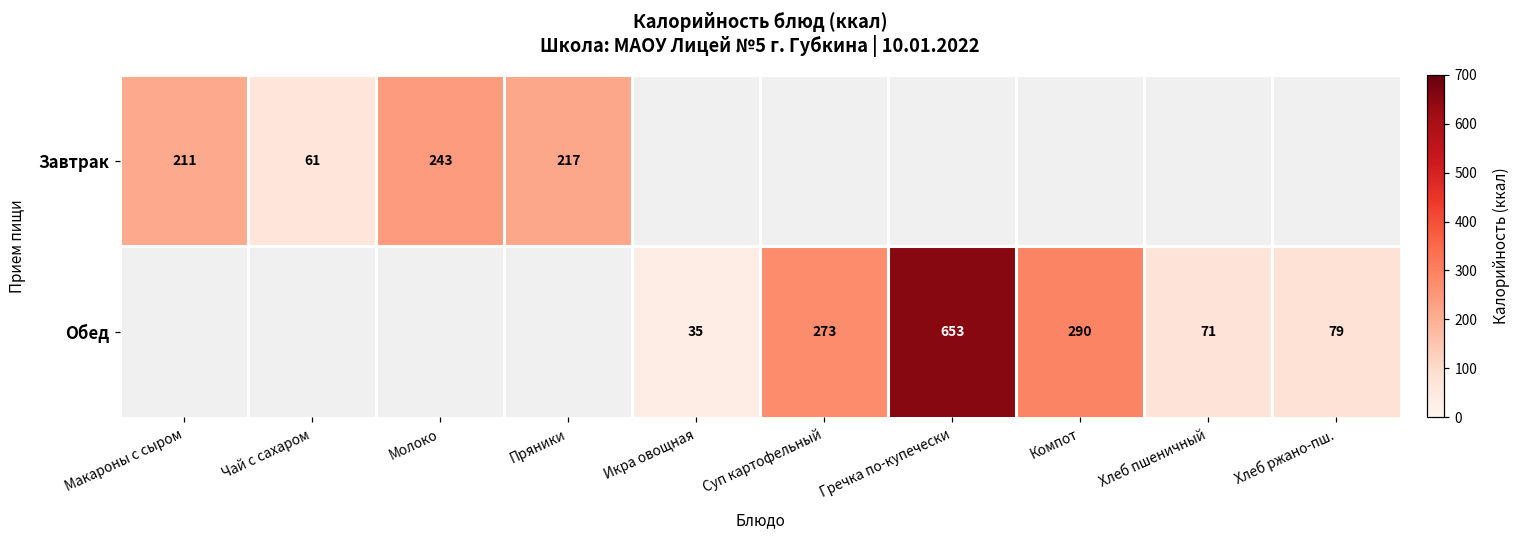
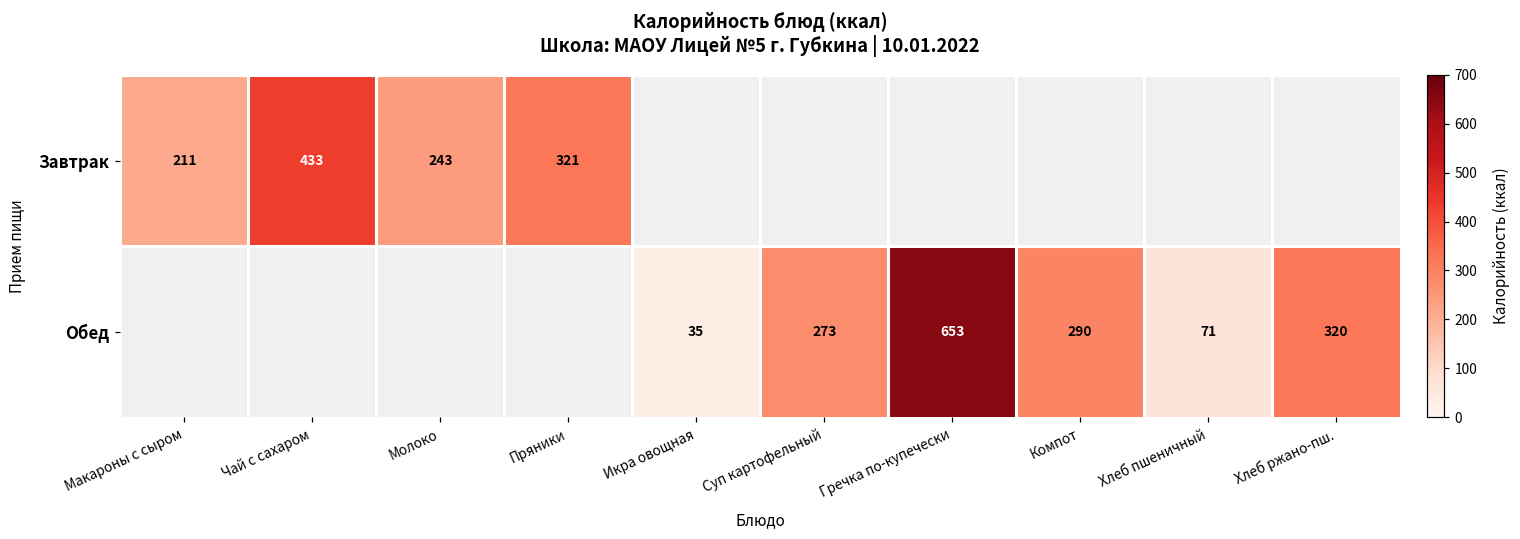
Завтрак, Чай с сахаром: 61 -> 433
Завтрак, Пряники: 217 -> 321
Обед, Хлеб ржано-пш.: 79 -> 320
